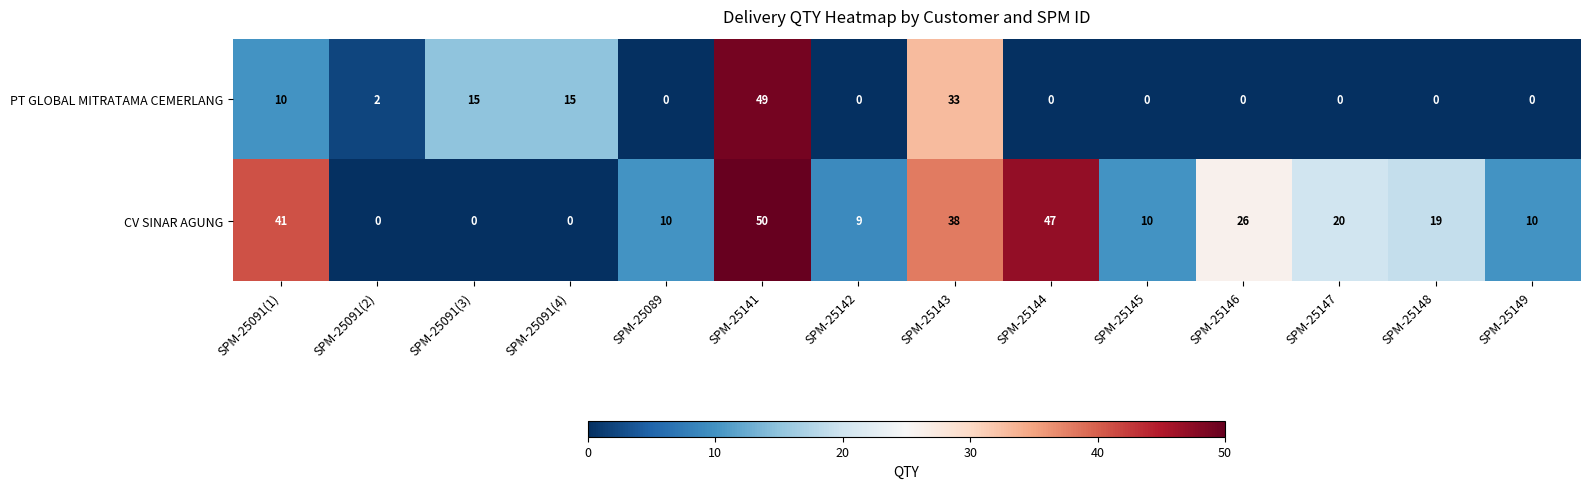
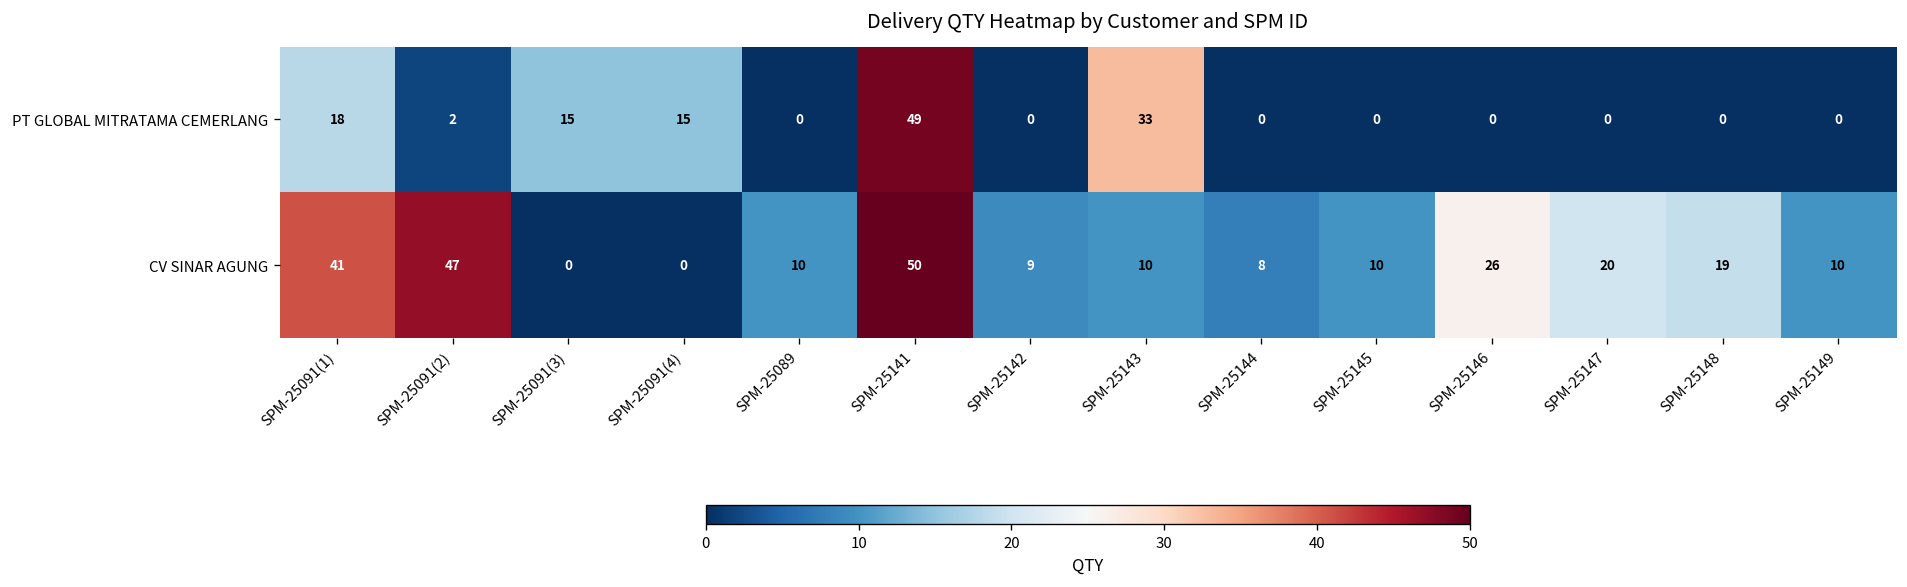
PT GLOBAL MITRATAMA CEMERLANG, SPM-25091(1): 10 -> 18
CV SINAR AGUNG, SPM-25091(2): 0 -> 47
CV SINAR AGUNG, SPM-25143: 38 -> 10
CV SINAR AGUNG, SPM-25144: 47 -> 8
